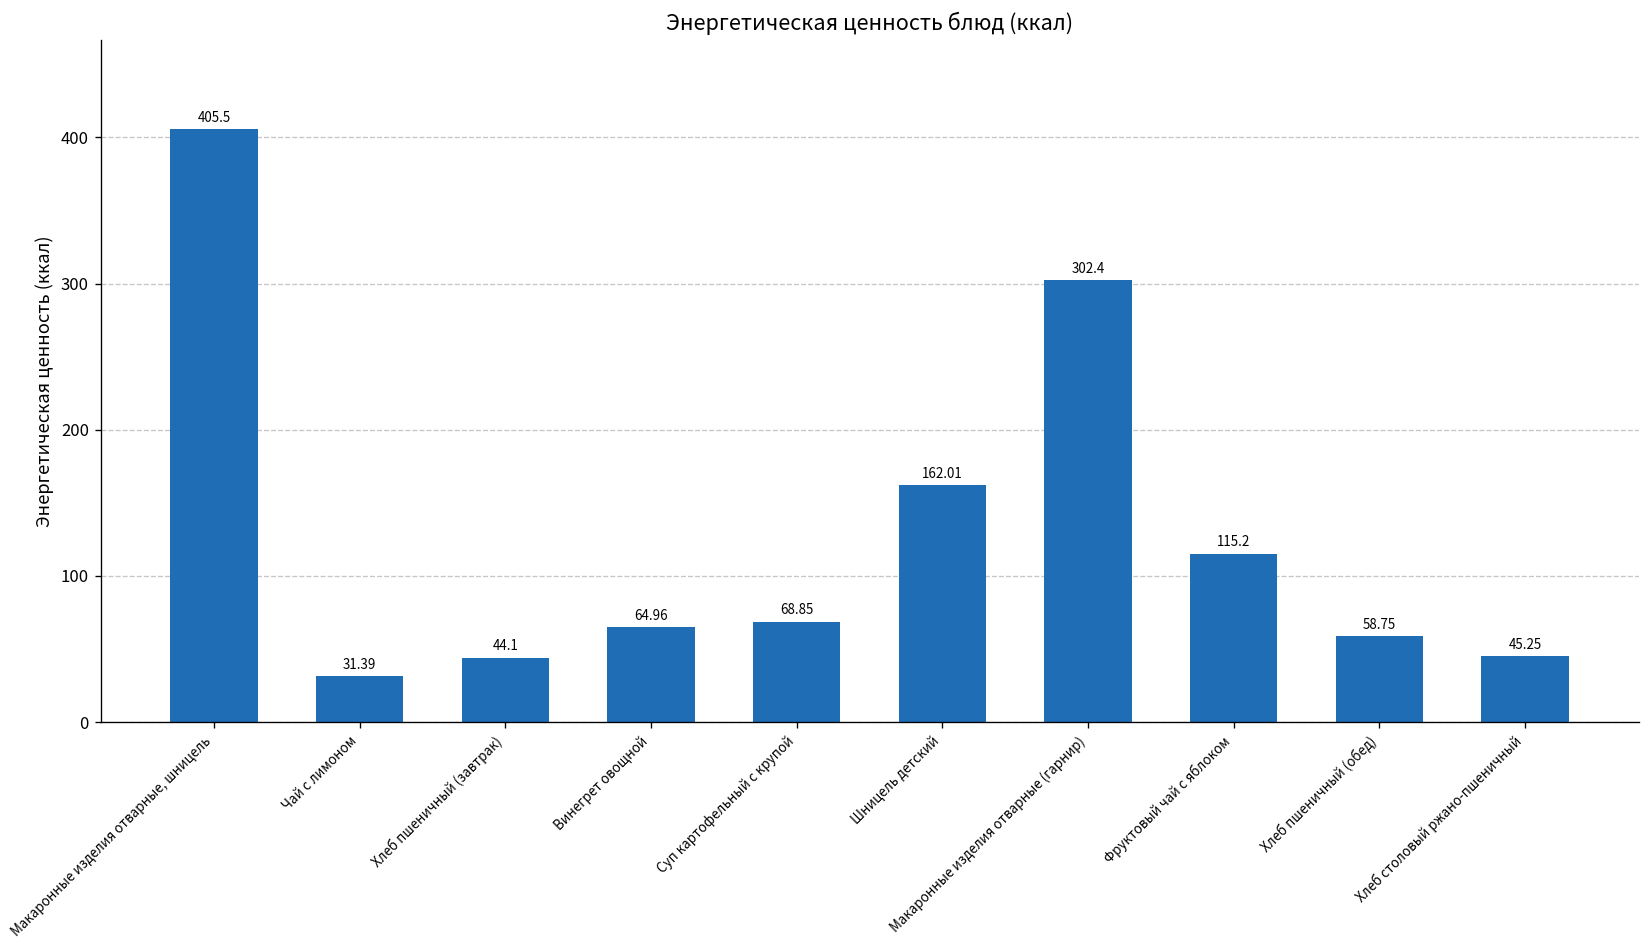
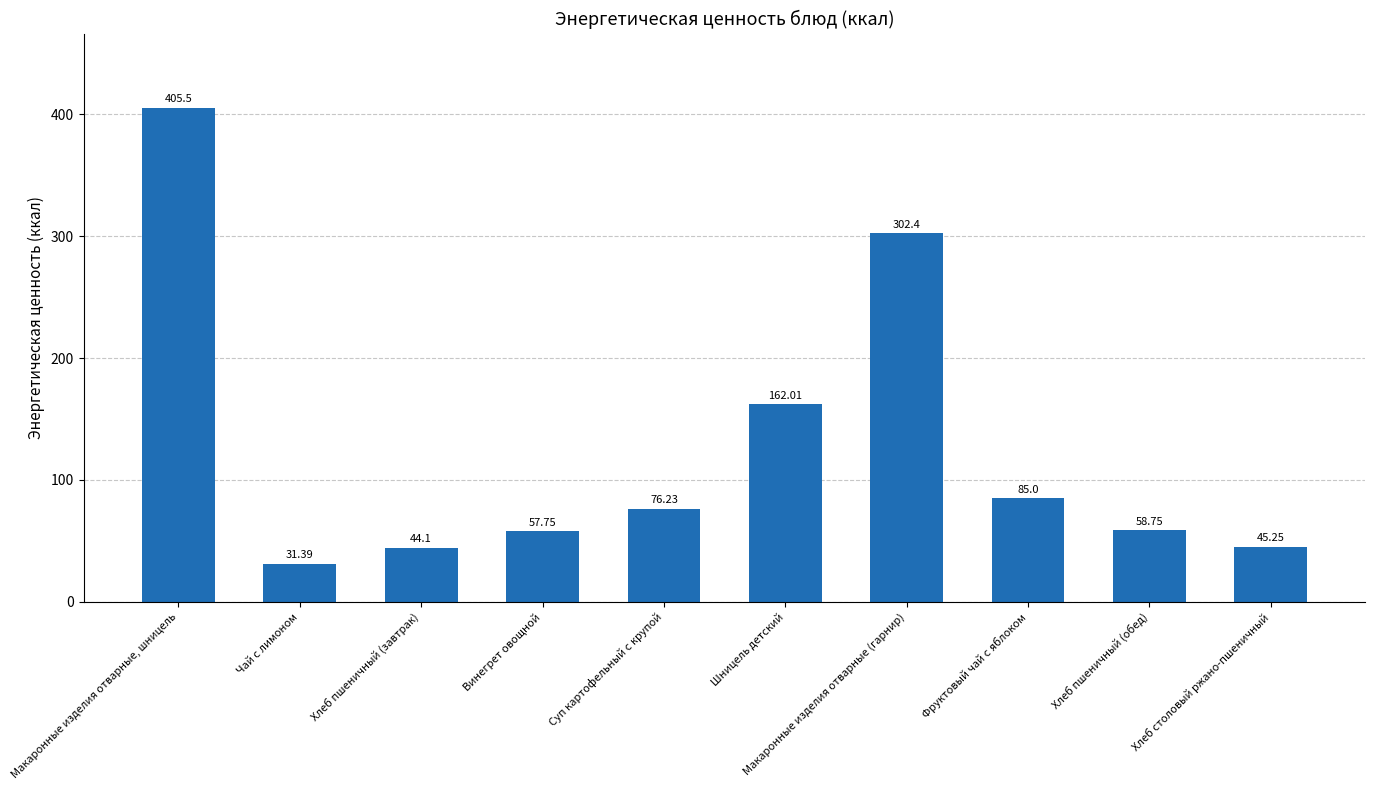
Винегрет овощной: 64.96 -> 57.75
Суп картофельный с крупой: 68.85 -> 76.23
Фруктовый чай с яблоком: 115.2 -> 85.0
